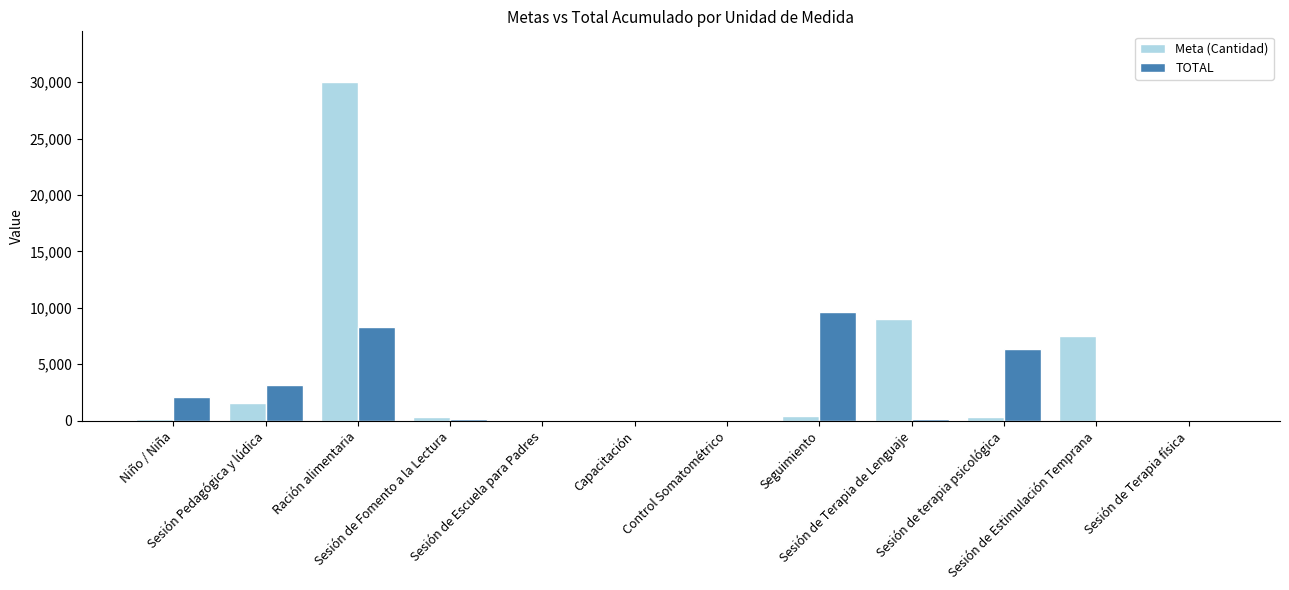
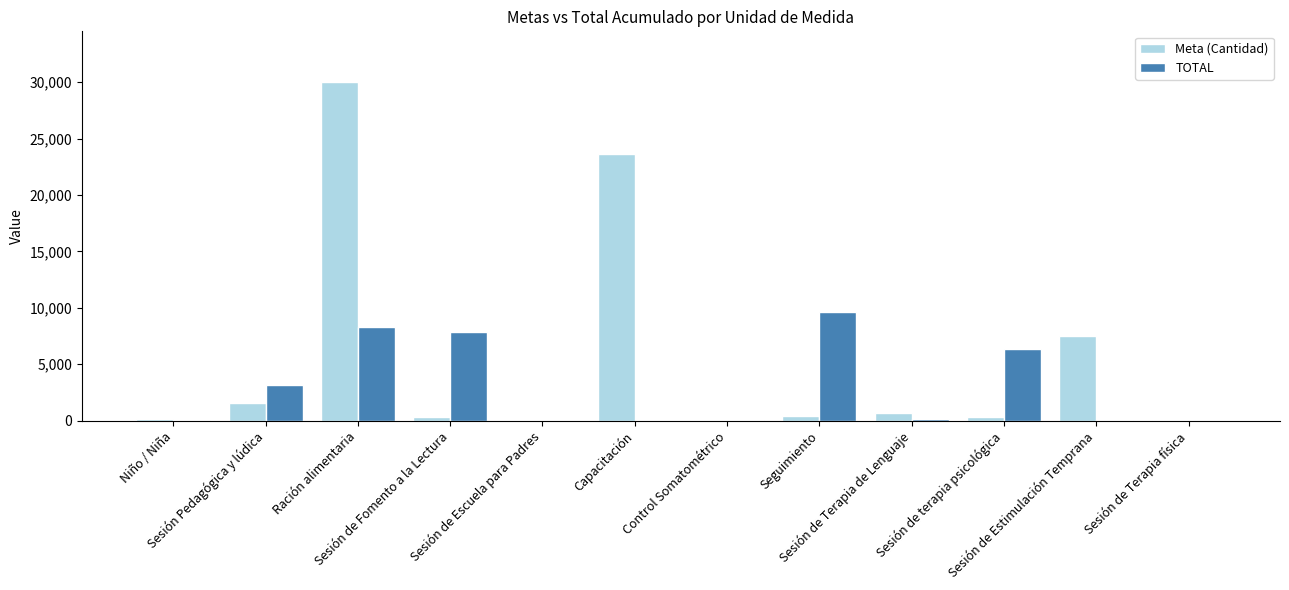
TOTAL, Niño / Niña: 2,100 -> 0
TOTAL, Sesión de Fomento a la Lectura: 100 -> 7,900
Meta (Cantidad), Capacitación: 0 -> 23,700
Meta (Cantidad), Sesión de Terapia de Lenguaje: 9,000 -> 600
